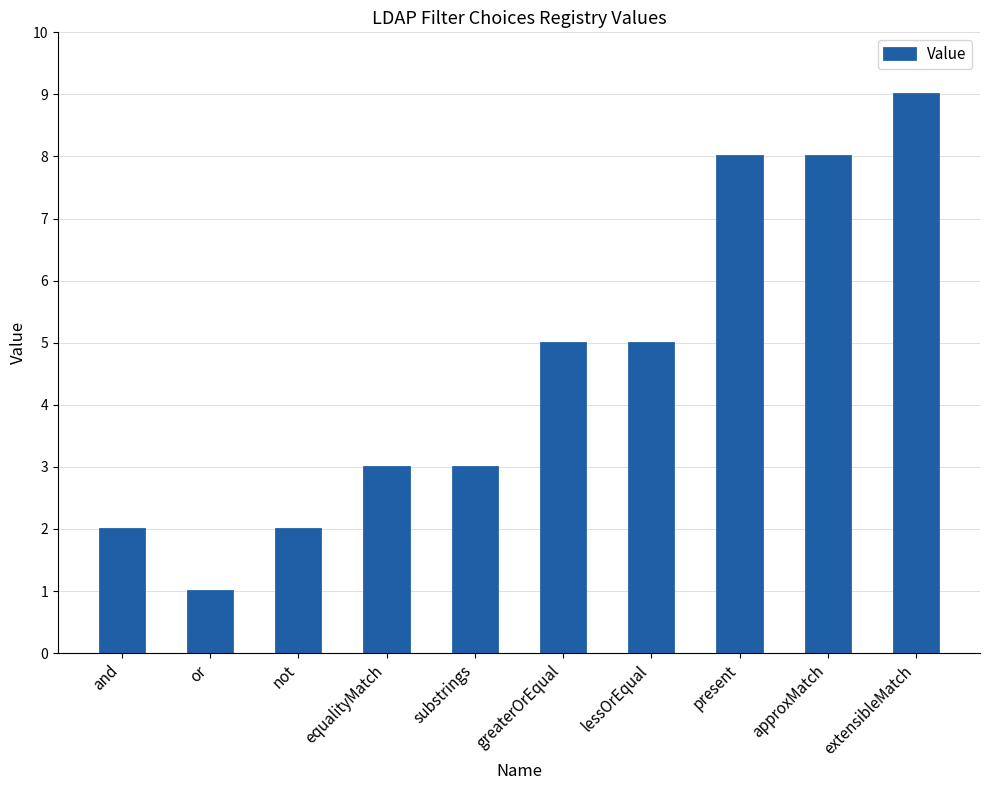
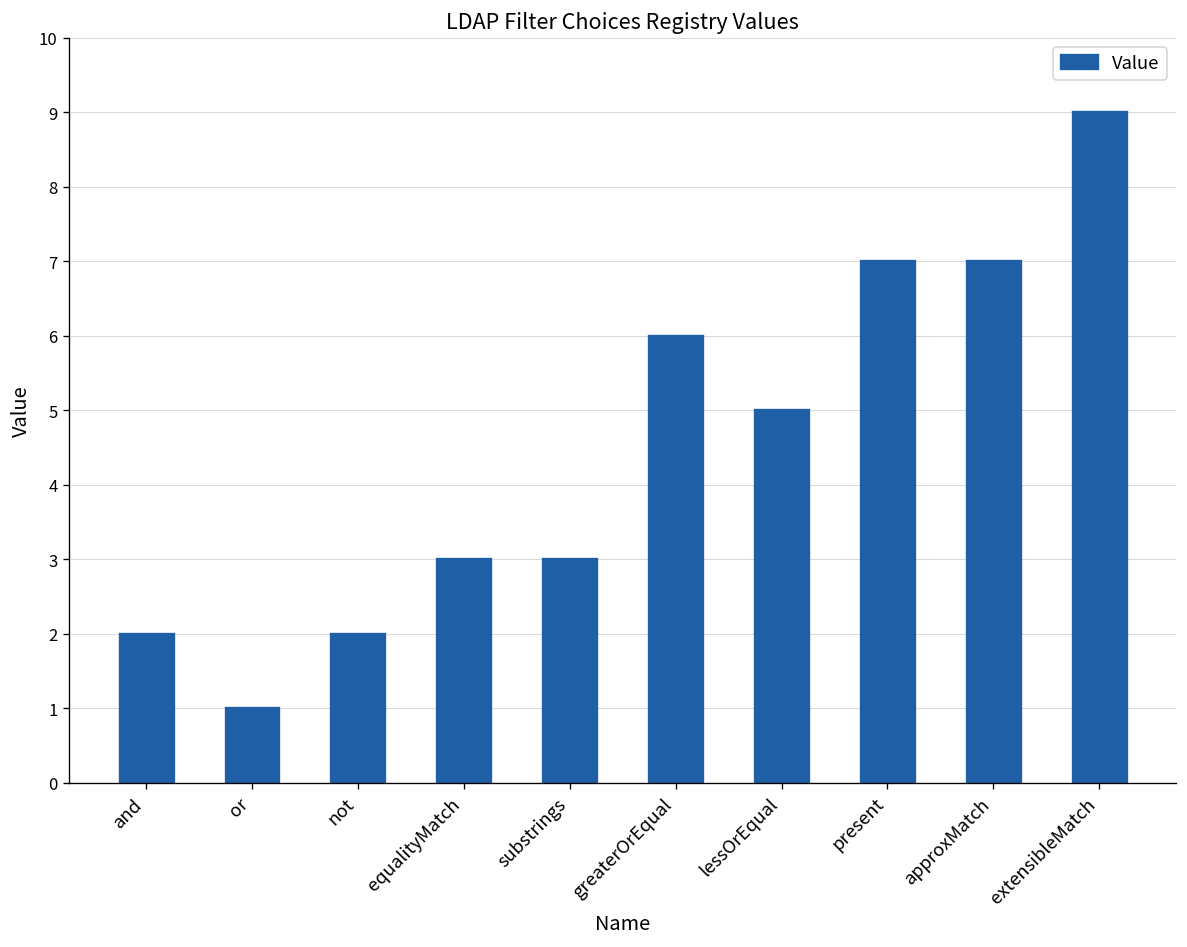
greaterOrEqual: 5 -> 6
present: 8 -> 7
approxMatch: 8 -> 7
